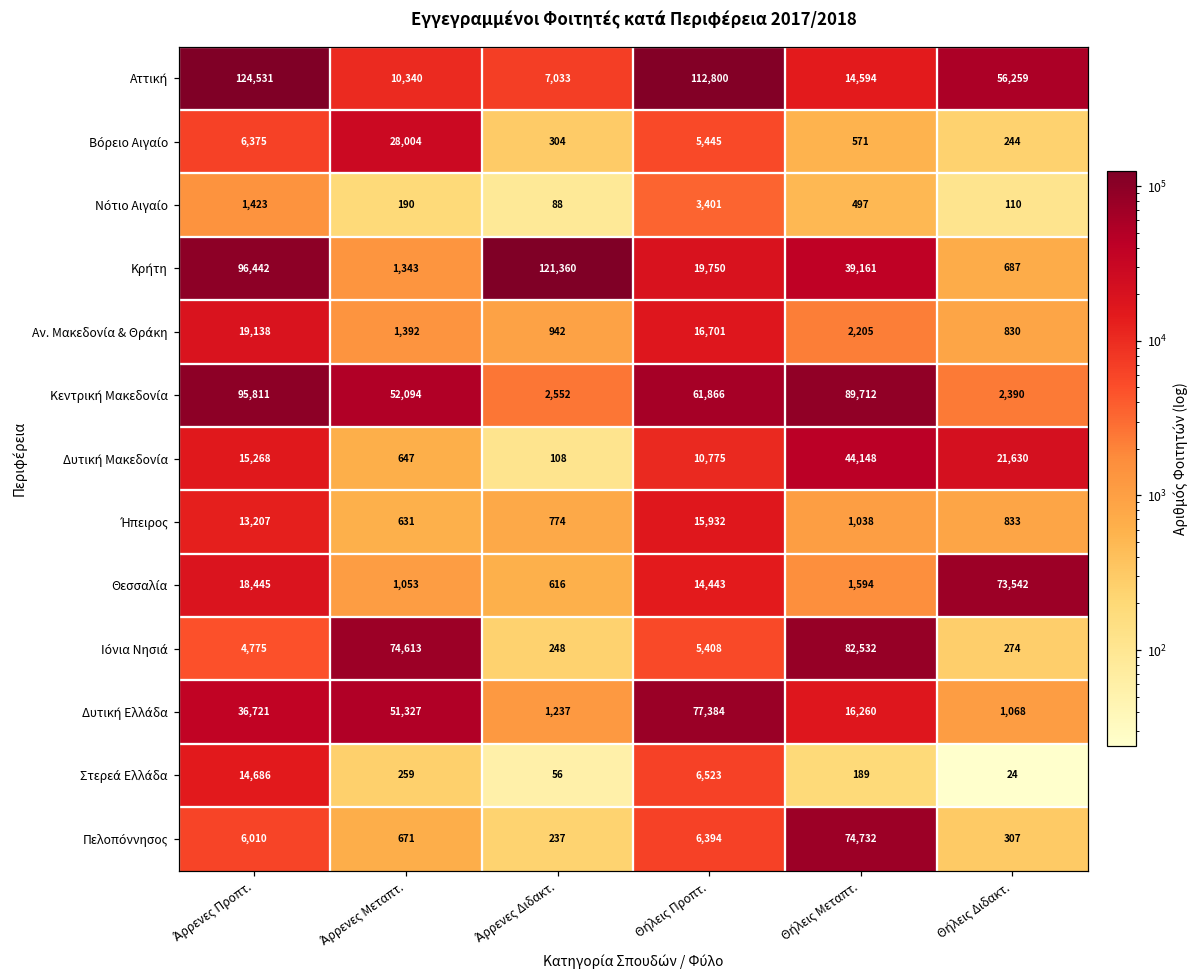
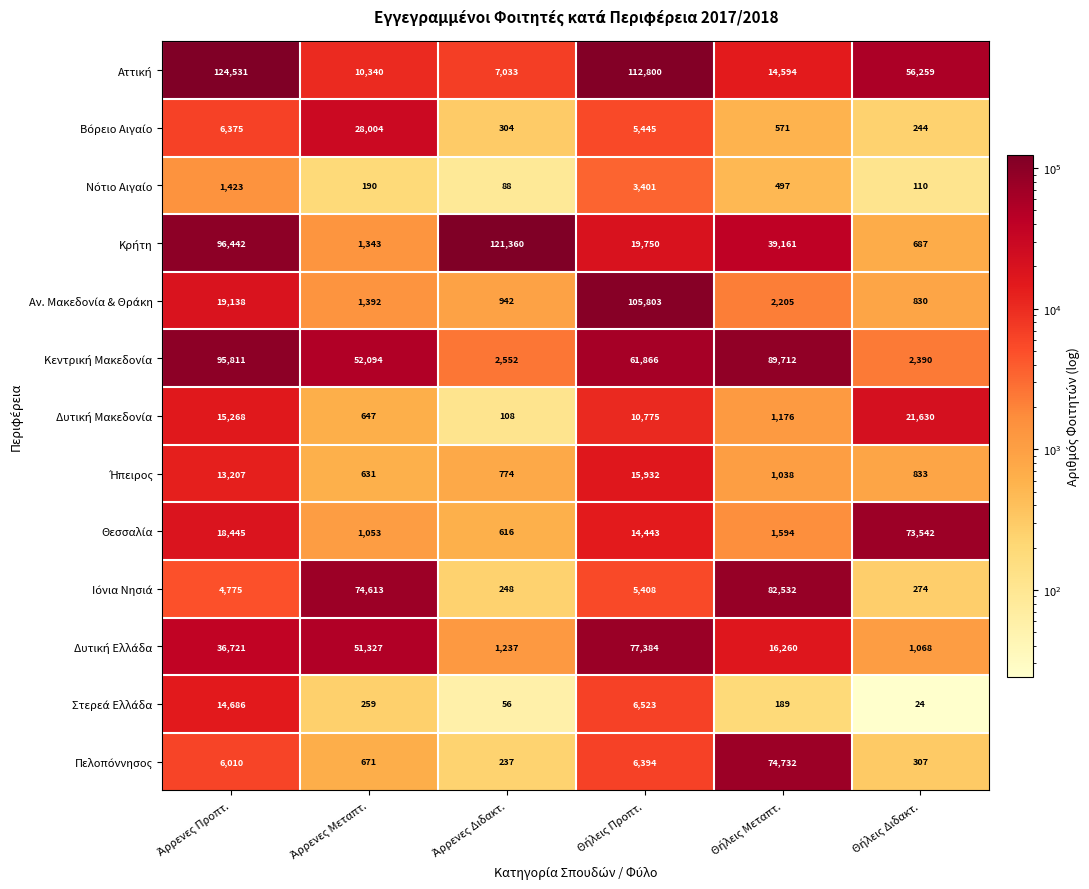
Αν. Μακεδονία & Θράκη, Θήλεις Προπτ.: 16,701 -> 105,803
Δυτική Μακεδονία, Θήλεις Μεταπτ.: 44,148 -> 1,176
